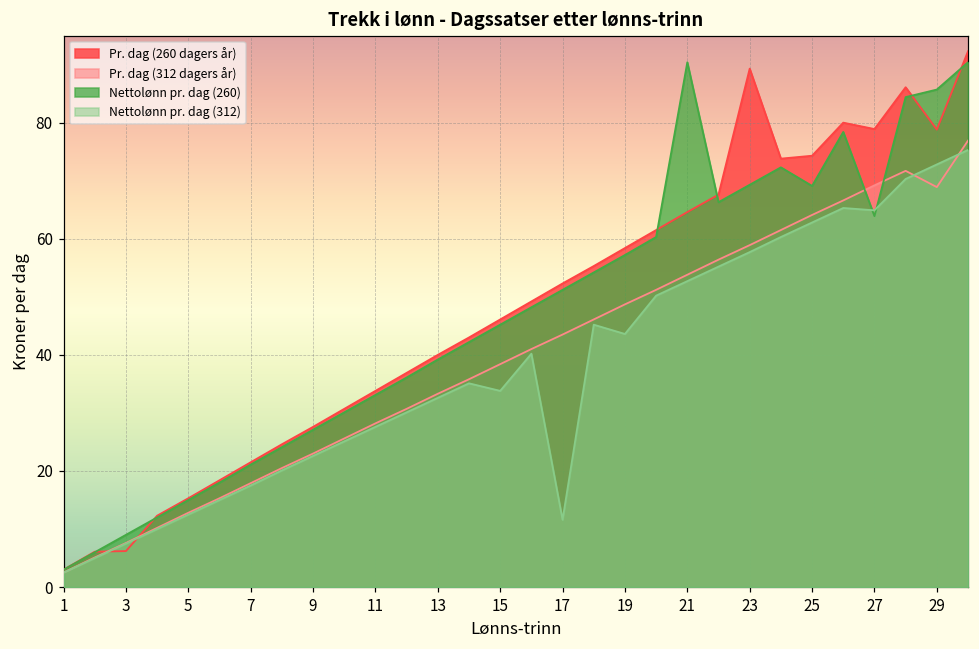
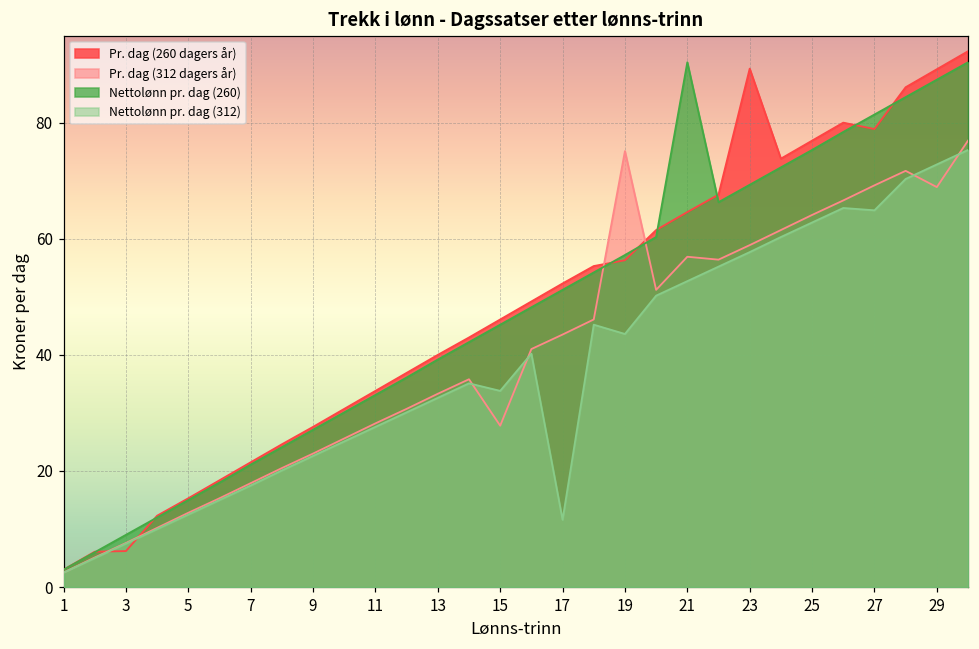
Pr. dag (312 dagers år), 15: 38 -> 28
Pr. dag (260 dagers år), 19: 58 -> 56
Pr. dag (312 dagers år), 19: 49 -> 75
Pr. dag (312 dagers år), 21: 54 -> 57
Pr. dag (260 dagers år), 25: 74 -> 77
Nettolønn pr. dag (260), 25: 69 -> 75
Nettolønn pr. dag (260), 27: 64 -> 81
Pr. dag (260 dagers år), 29: 79 -> 89
Nettolønn pr. dag (260), 29: 86 -> 87
